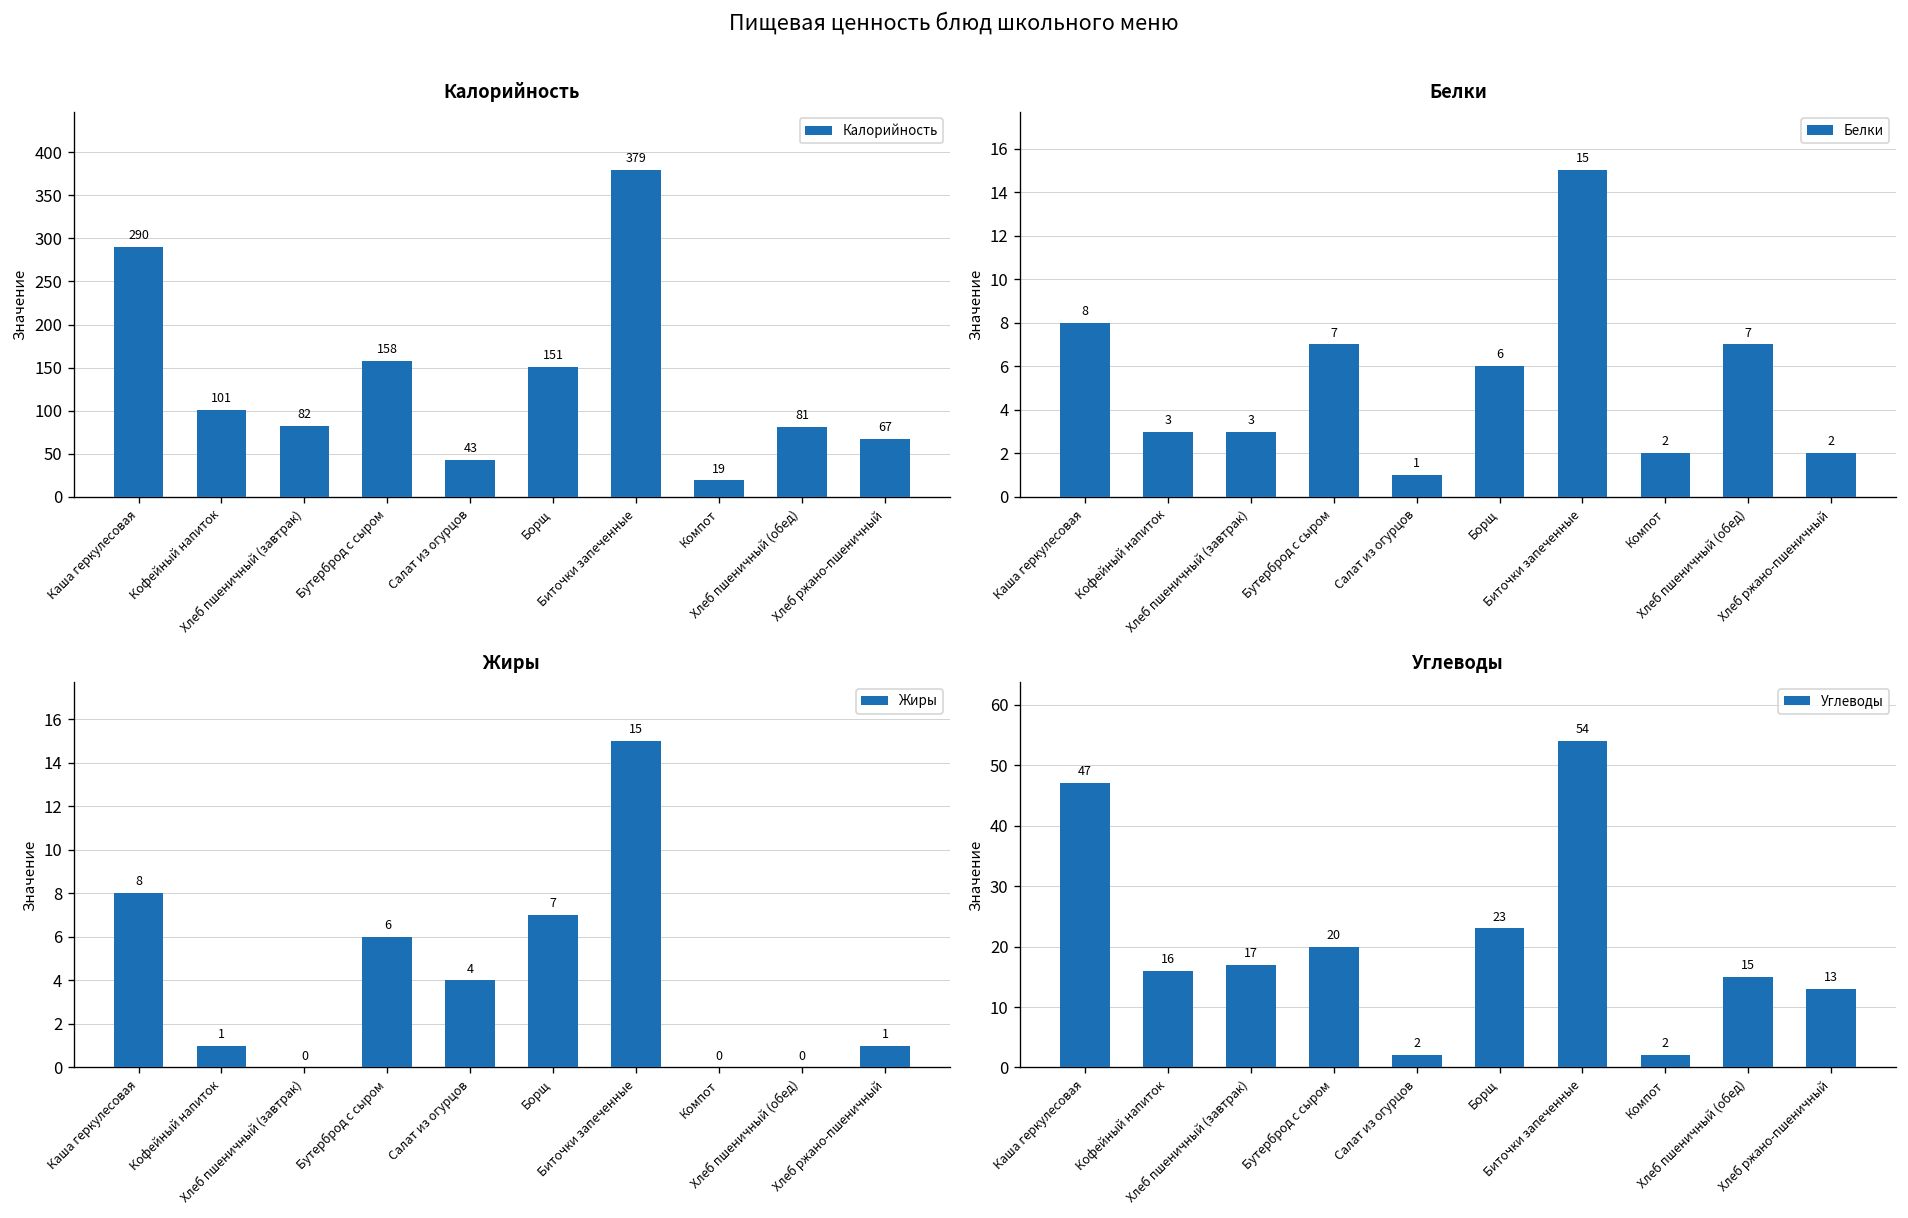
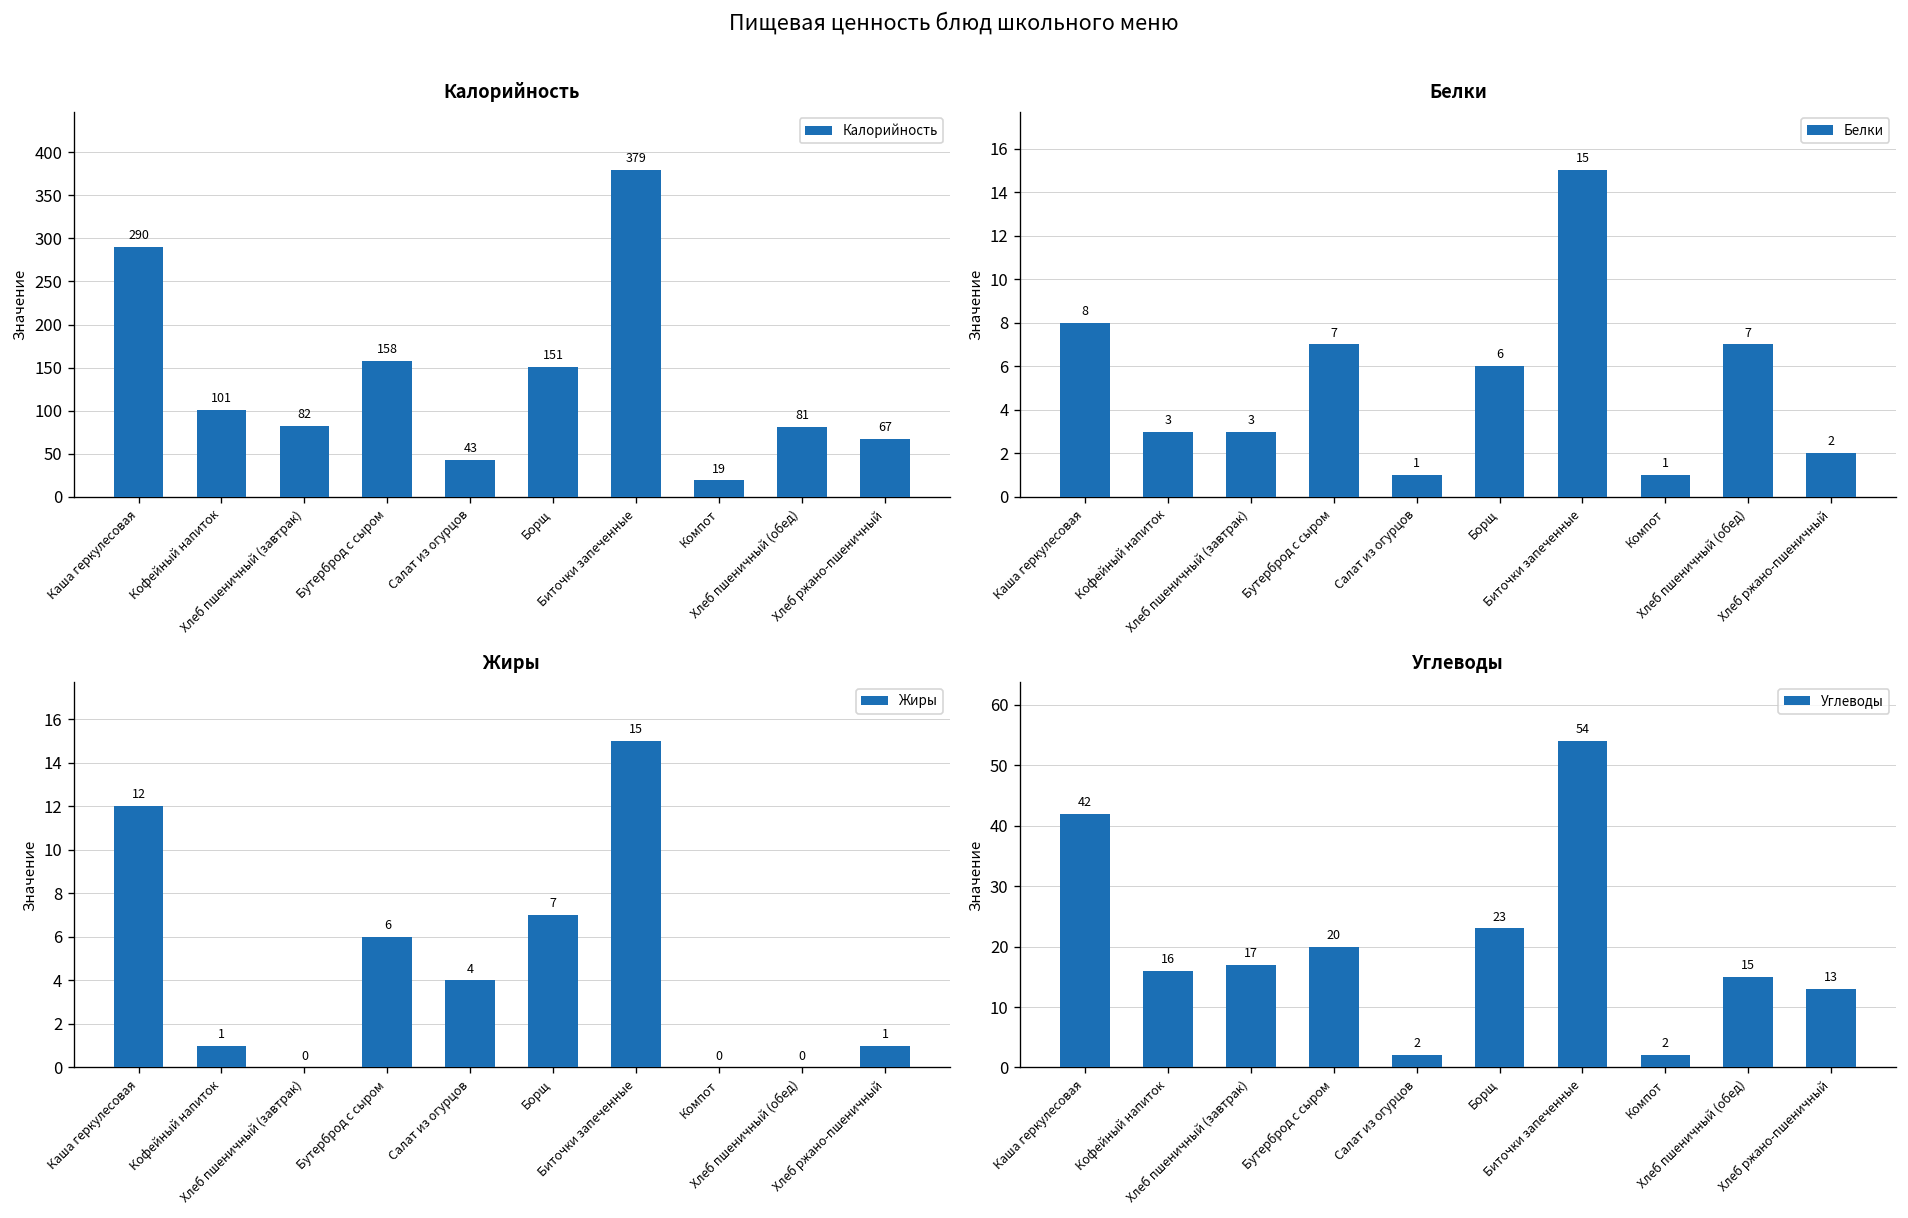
Белки, Компот: 2 -> 1
Жиры, Каша геркулесовая: 8 -> 12
Углеводы, Каша геркулесовая: 47 -> 42
